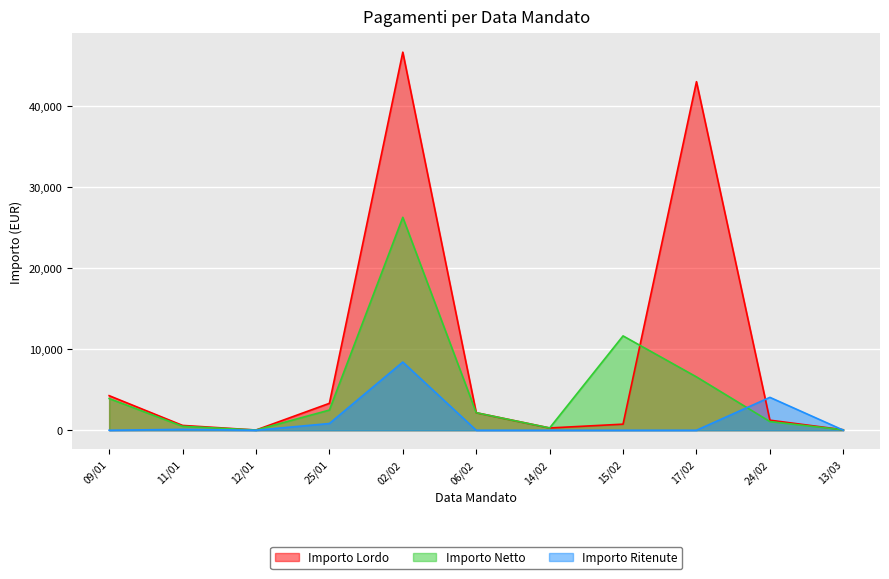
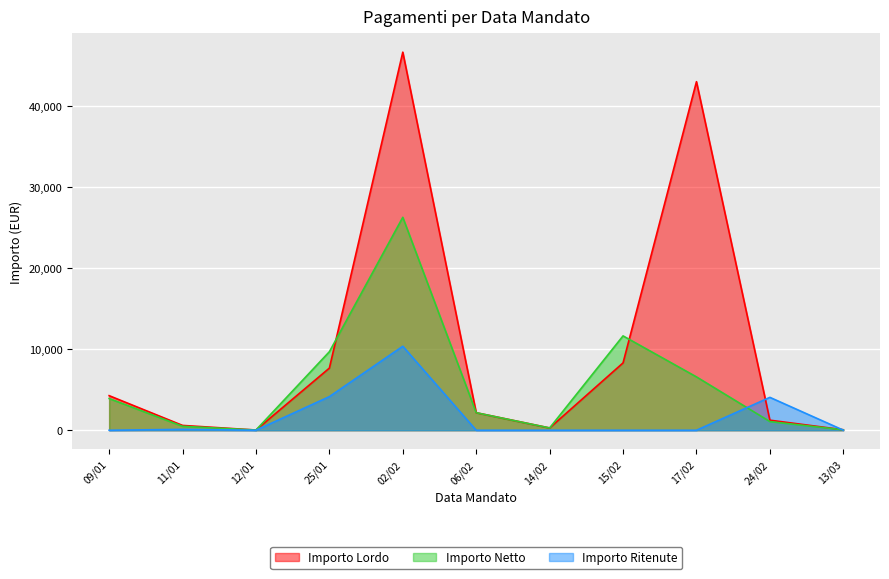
Importo Lordo, 25/01: 3,000 -> 8,000
Importo Netto, 25/01: 2,000 -> 10,000
Importo Ritenute, 25/01: 1,000 -> 4,000
Importo Ritenute, 02/02: 8,000 -> 10,000
Importo Lordo, 15/02: 1,000 -> 8,000
